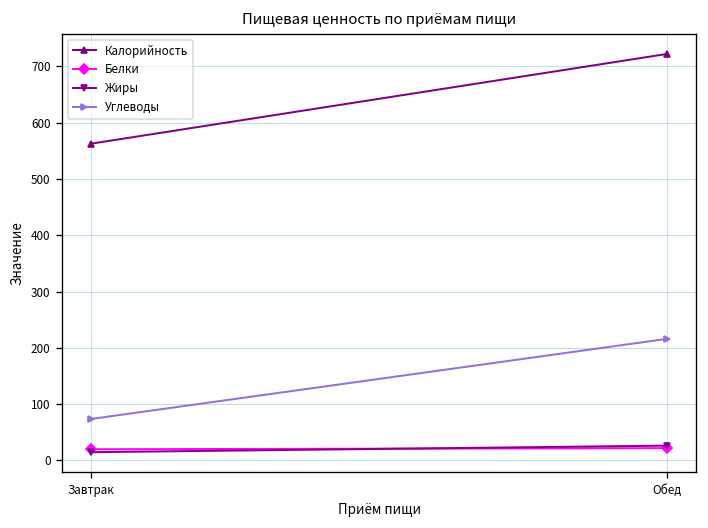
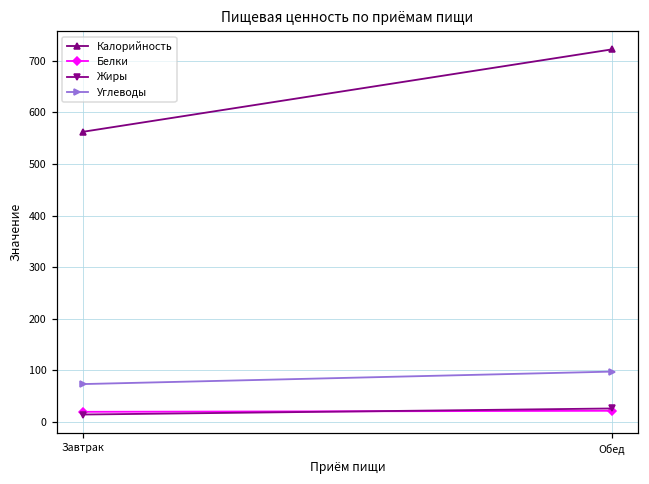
Углеводы, Обед: 220 -> 100
